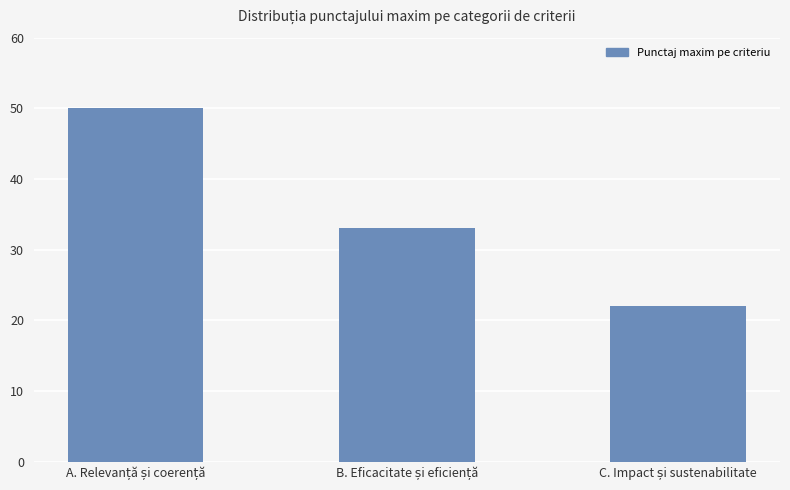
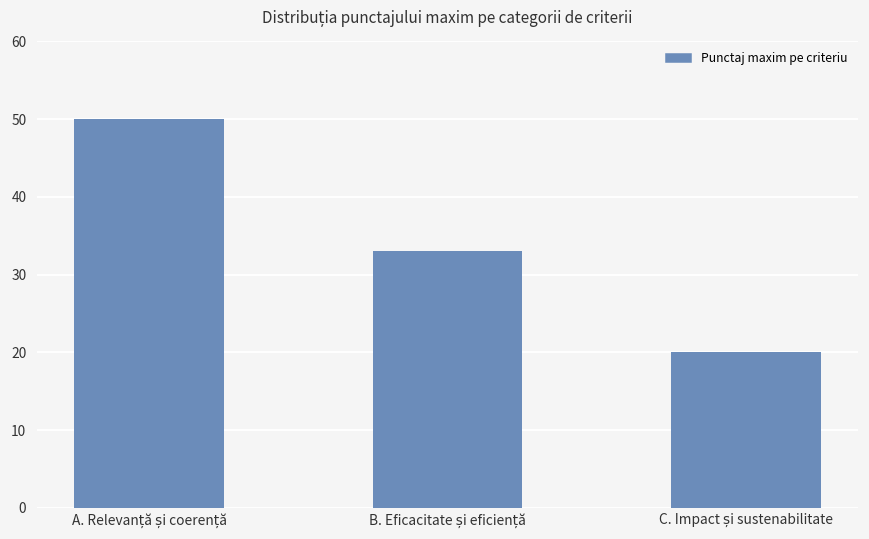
C. Impact și sustenabilitate: 22 -> 20
